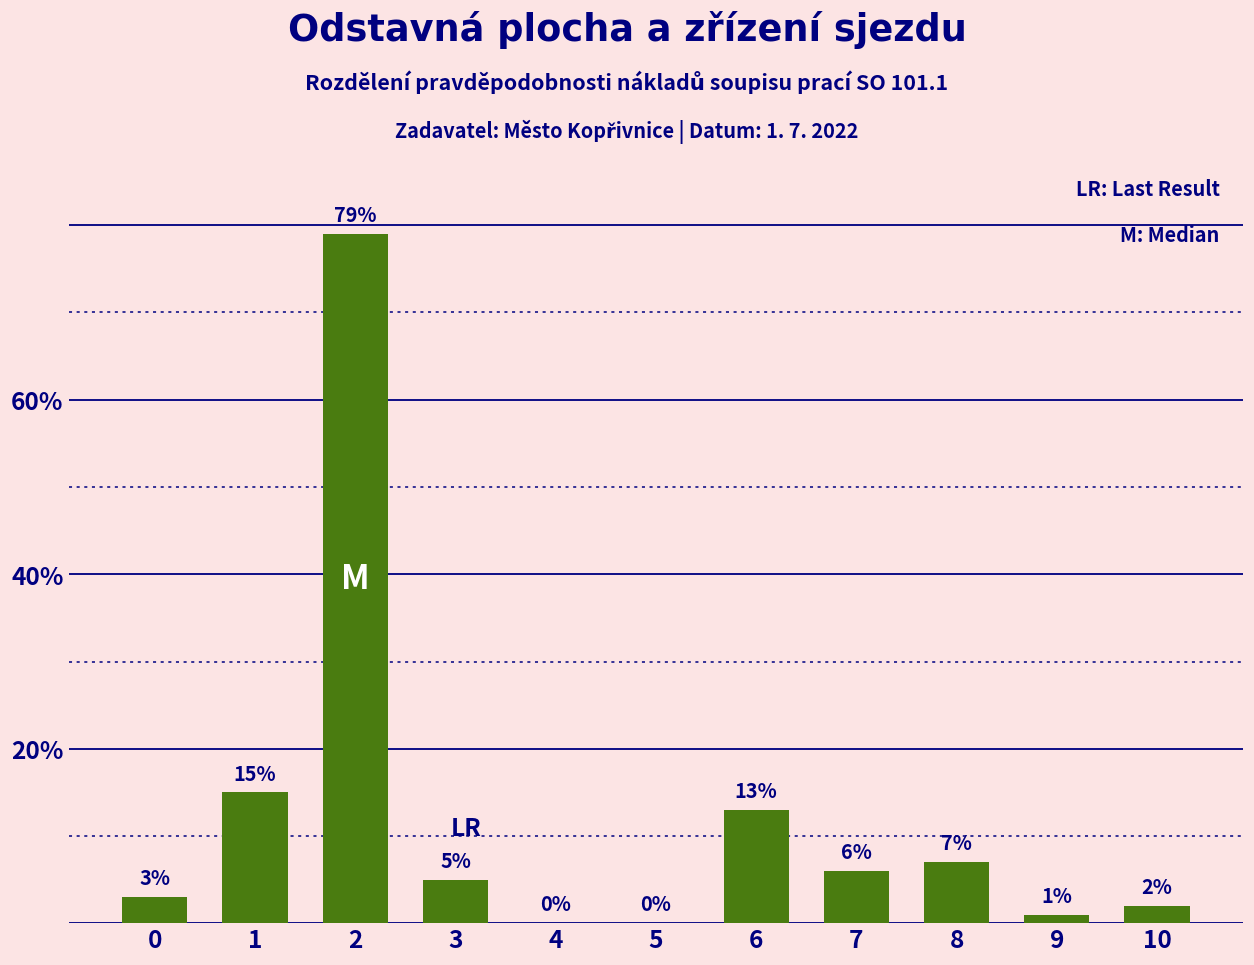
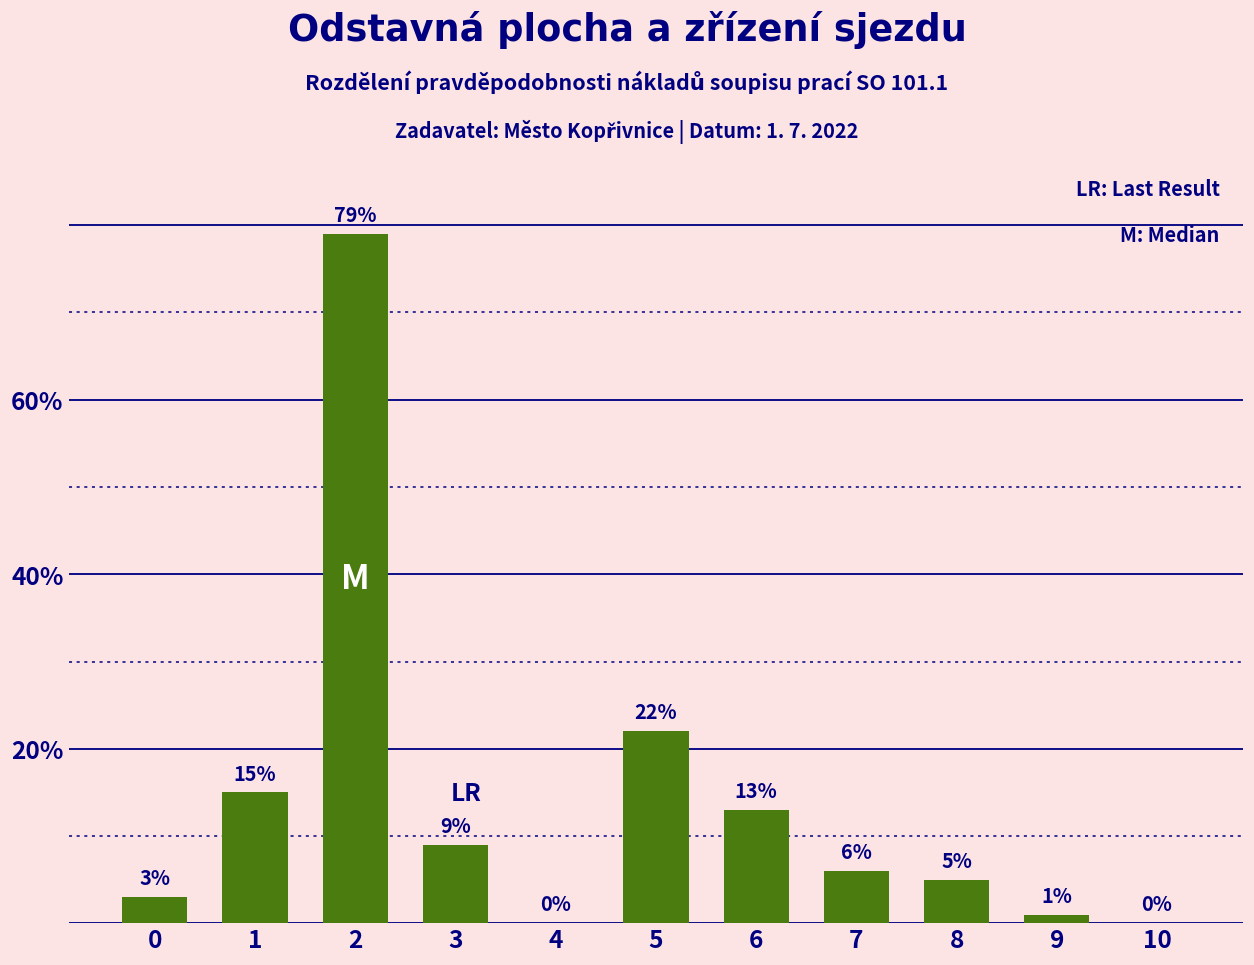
3: 5% -> 9%
5: 0% -> 22%
8: 7% -> 5%
10: 2% -> 0%
